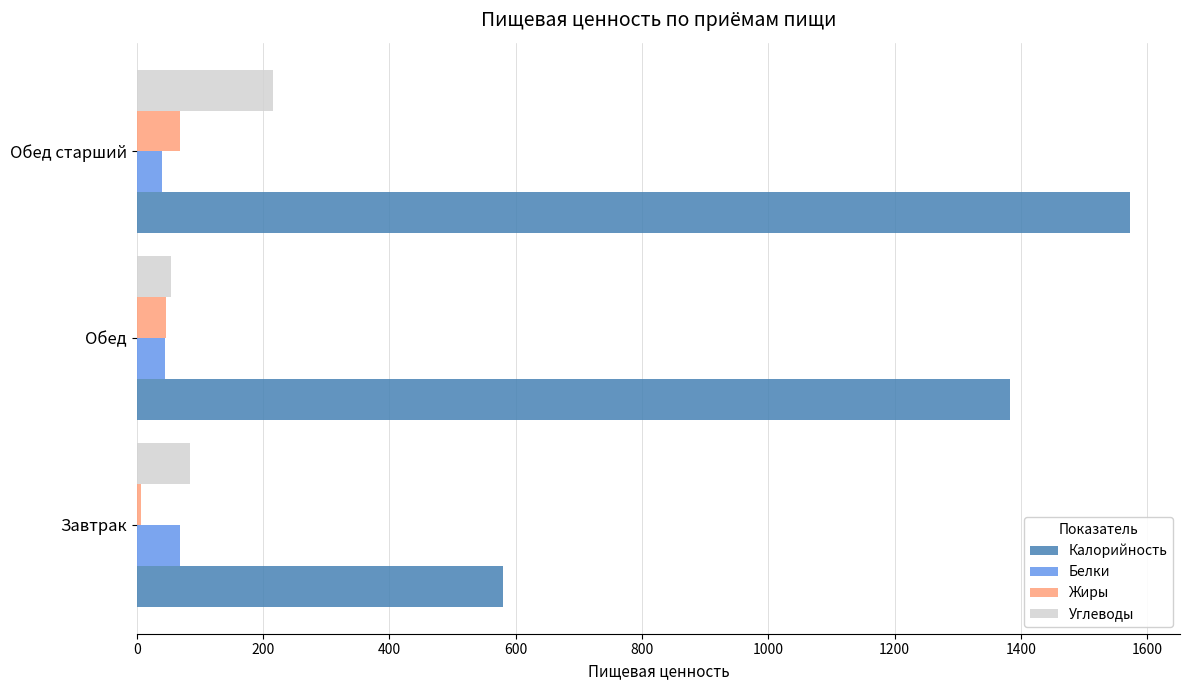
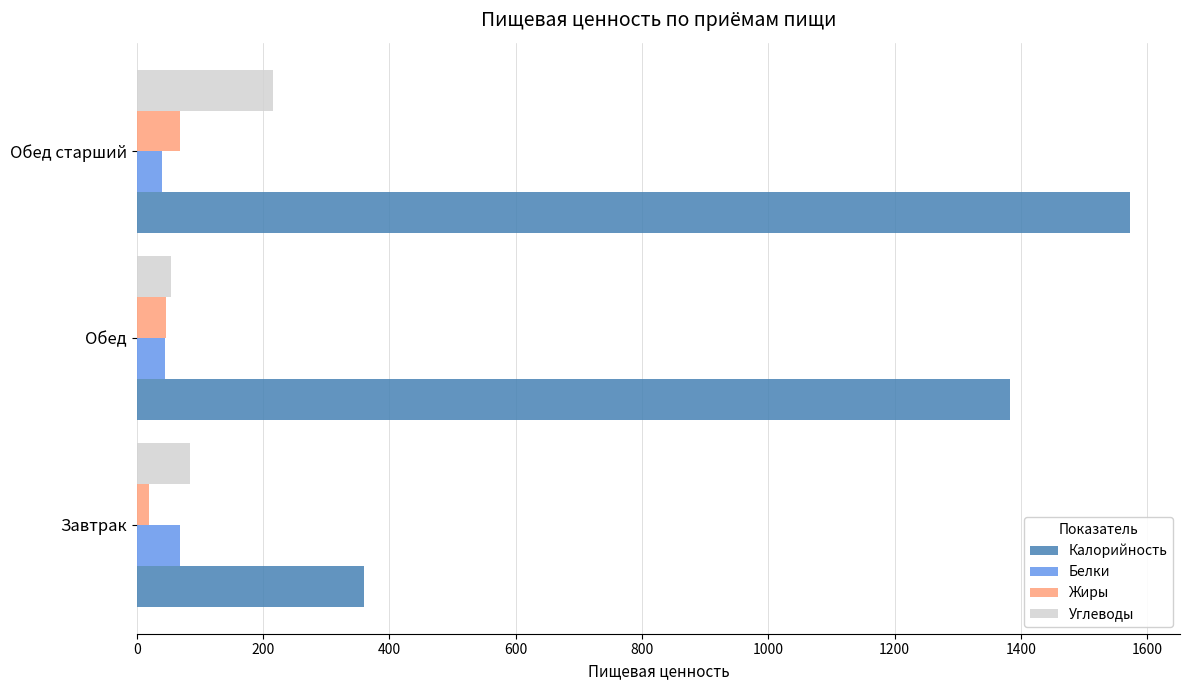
Жиры, Завтрак: 10 -> 20
Калорийность, Завтрак: 580 -> 360
